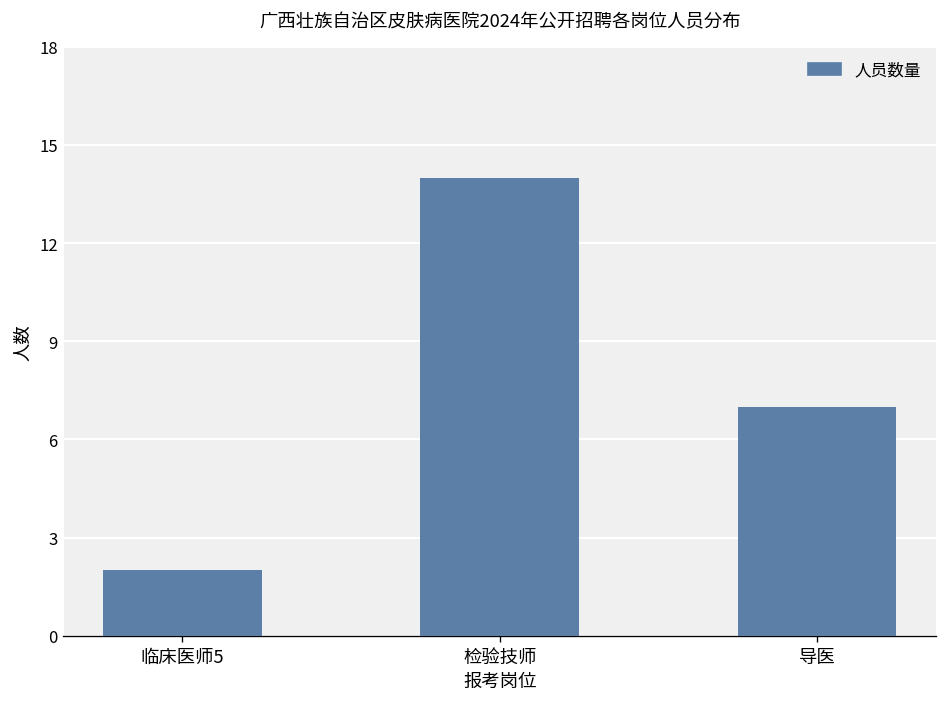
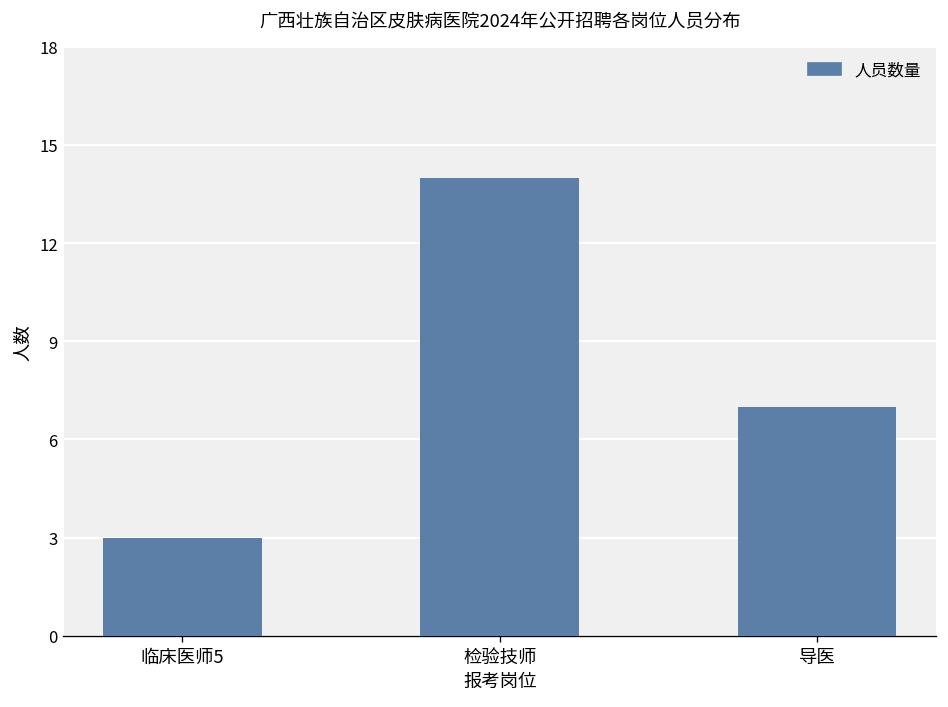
临床医师5: 2 -> 3
